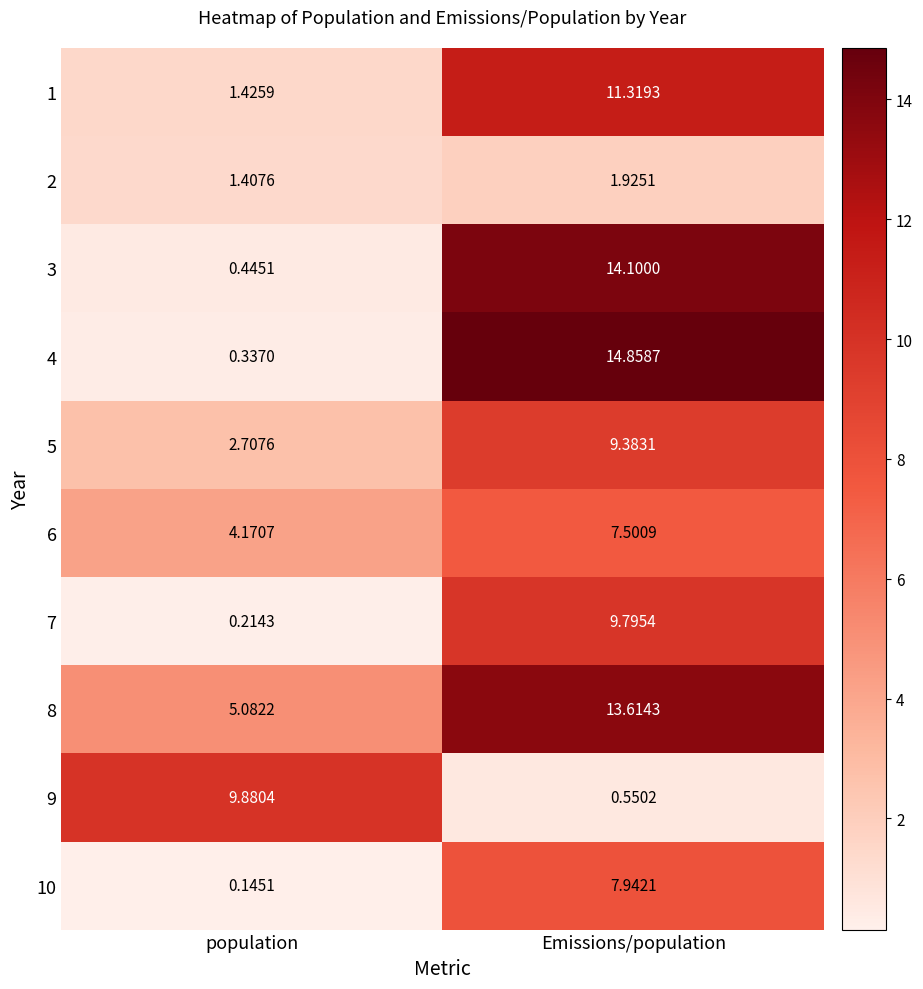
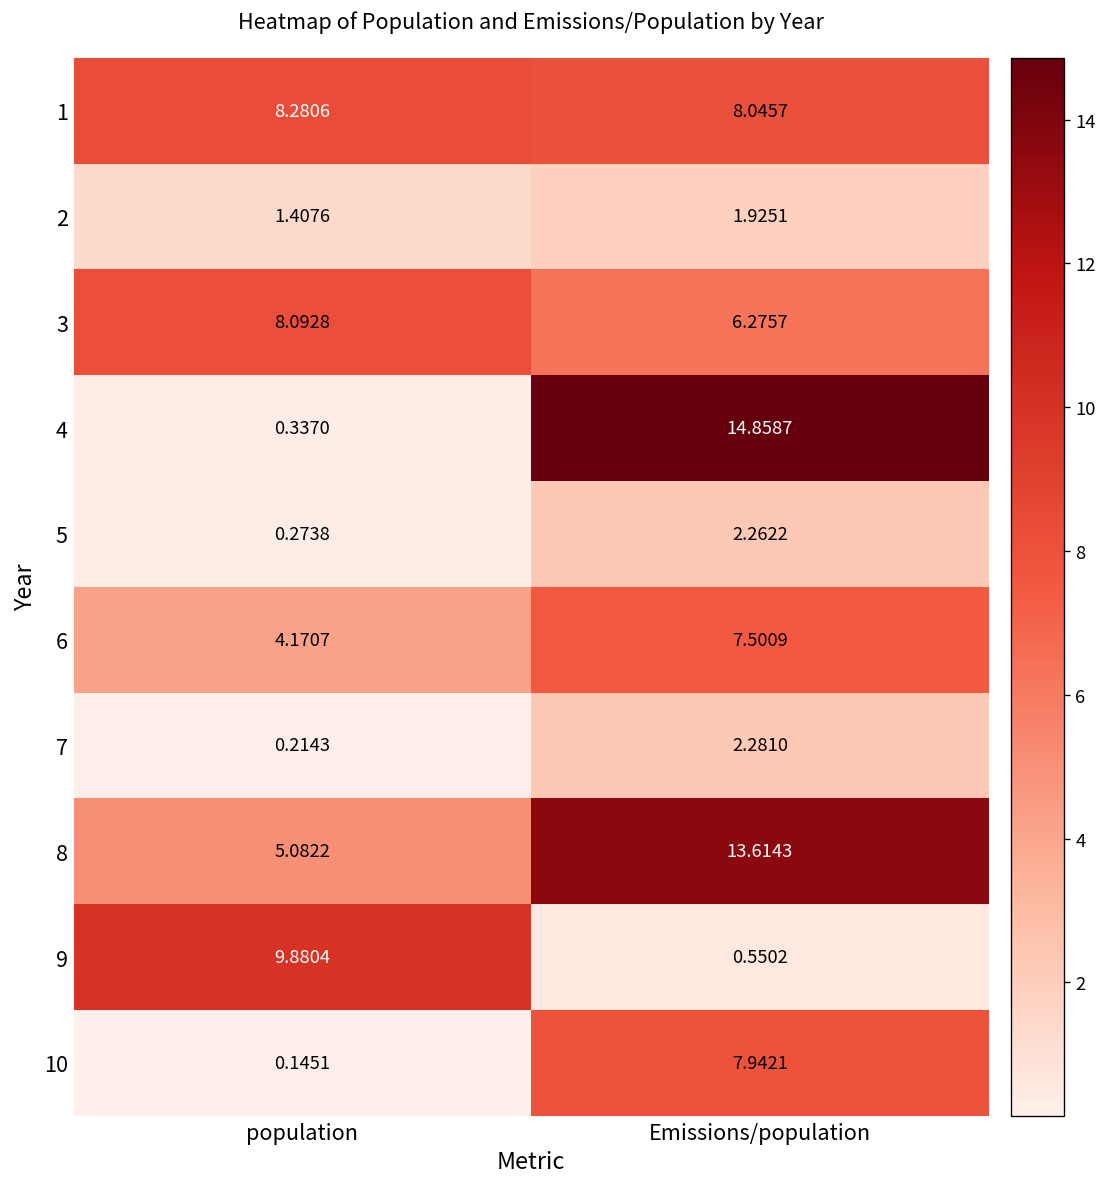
1, population: 1.4259 -> 8.2806
1, Emissions/population: 11.3193 -> 8.0457
3, population: 0.4451 -> 8.0928
3, Emissions/population: 14.1000 -> 6.2757
5, population: 2.7076 -> 0.2738
5, Emissions/population: 9.3831 -> 2.2622
7, Emissions/population: 9.7954 -> 2.2810
